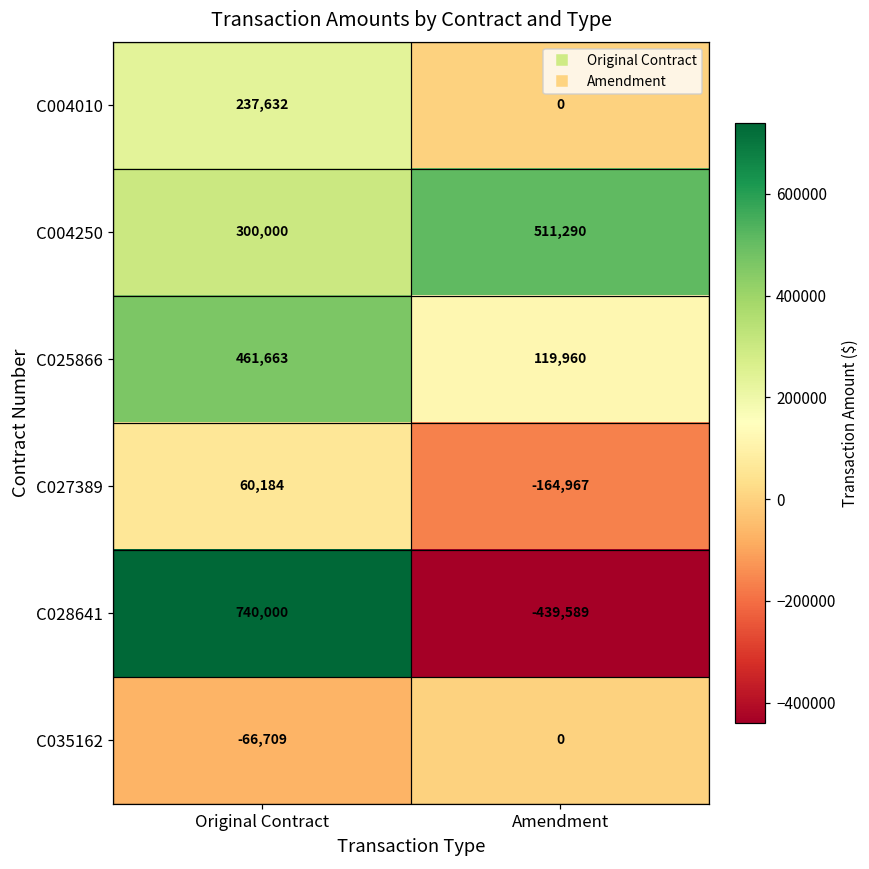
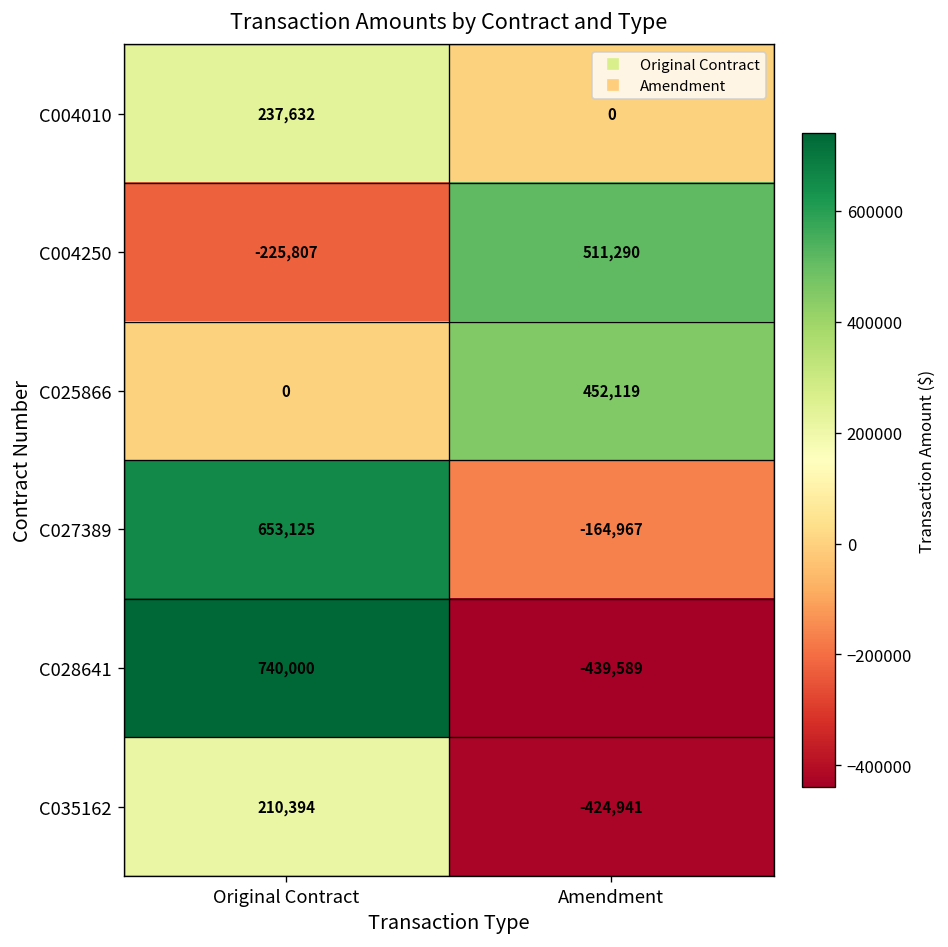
C004250, Original Contract: 300,000 -> -225,807
C025866, Original Contract: 461,663 -> 0
C025866, Amendment: 119,960 -> 452,119
C027389, Original Contract: 60,184 -> 653,125
C035162, Original Contract: -66,709 -> 210,394
C035162, Amendment: 0 -> -424,941
